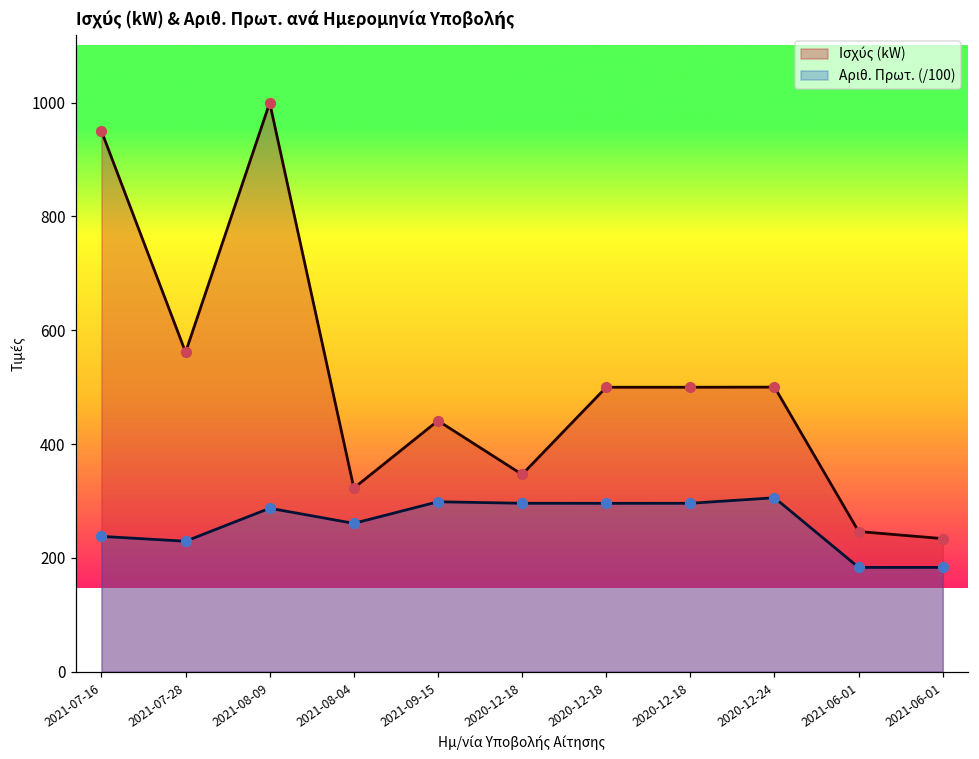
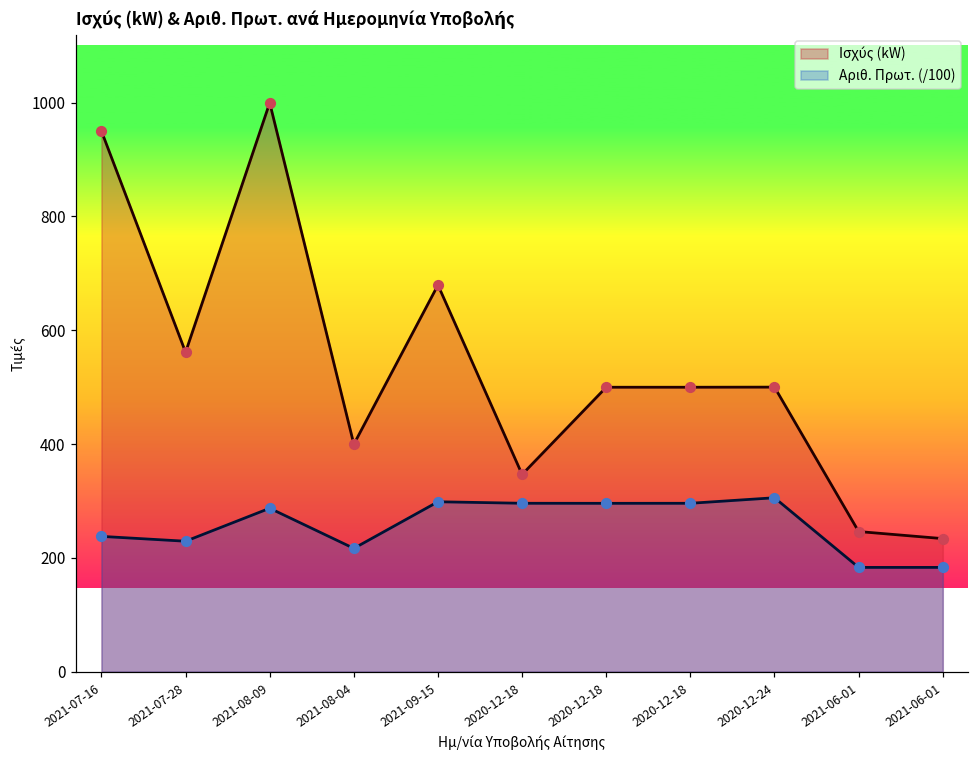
Ισχύς (kW), 2021-08-04: 320 -> 400
Αριθ. Πρωτ. (/100), 2021-08-04: 260 -> 220
Ισχύς (kW), 2021-09-15: 440 -> 680
